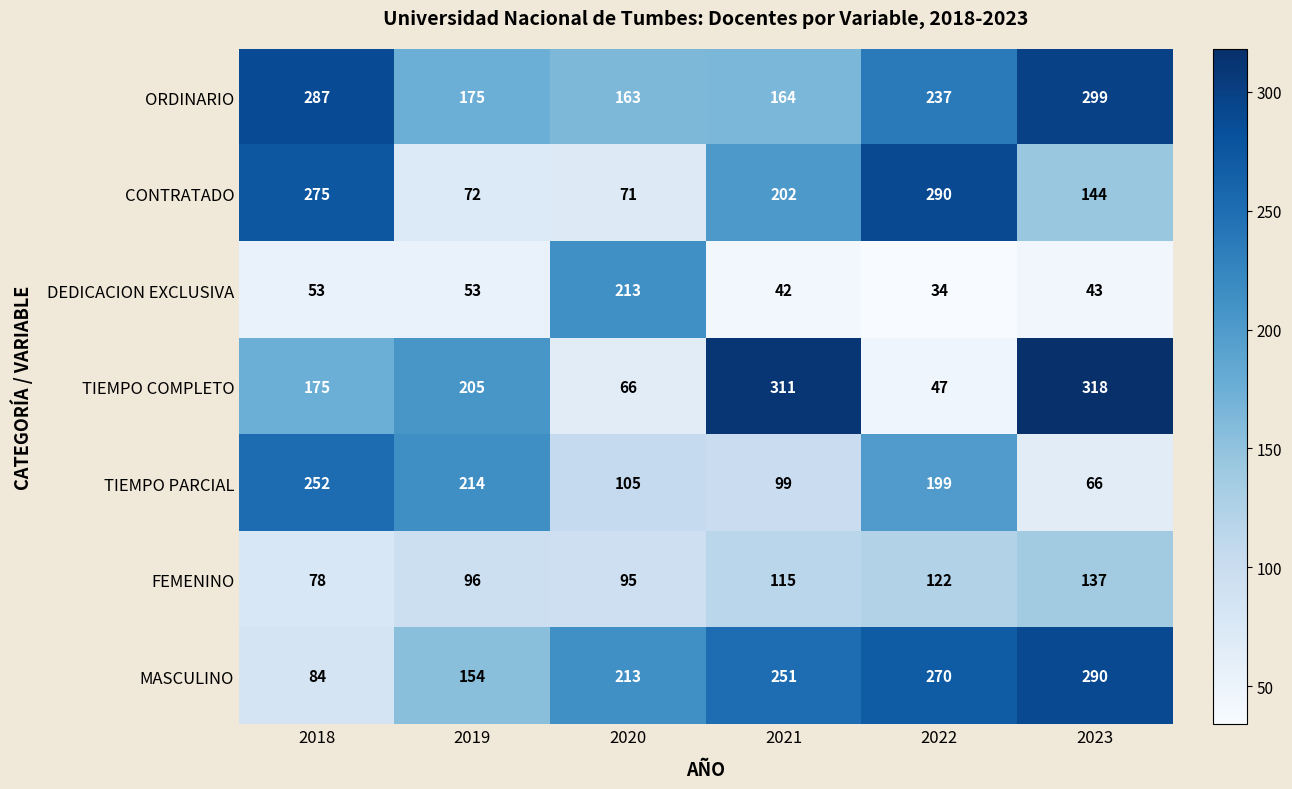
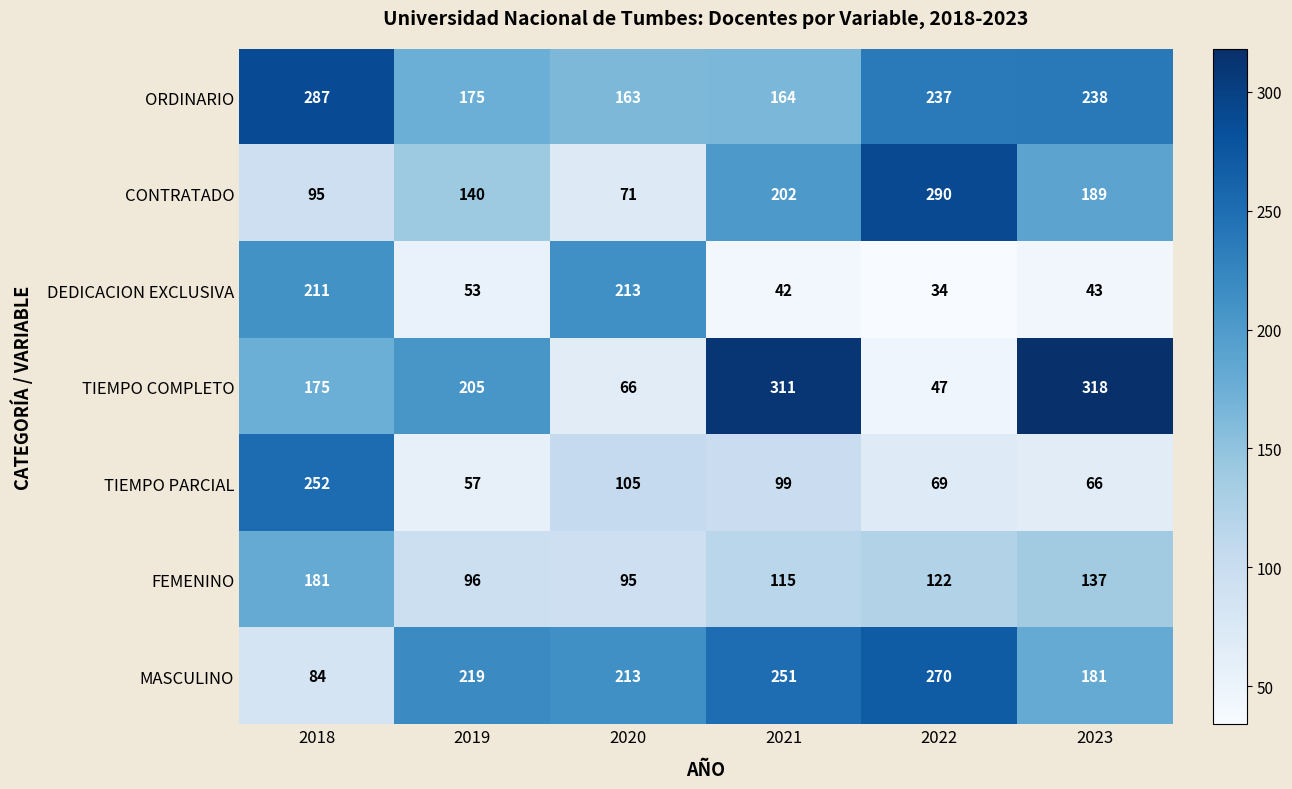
ORDINARIO, 2023: 299 -> 238
CONTRATADO, 2018: 275 -> 95
CONTRATADO, 2019: 72 -> 140
CONTRATADO, 2023: 144 -> 189
DEDICACION EXCLUSIVA, 2018: 53 -> 211
TIEMPO PARCIAL, 2019: 214 -> 57
TIEMPO PARCIAL, 2022: 199 -> 69
FEMENINO, 2018: 78 -> 181
MASCULINO, 2019: 154 -> 219
MASCULINO, 2023: 290 -> 181
